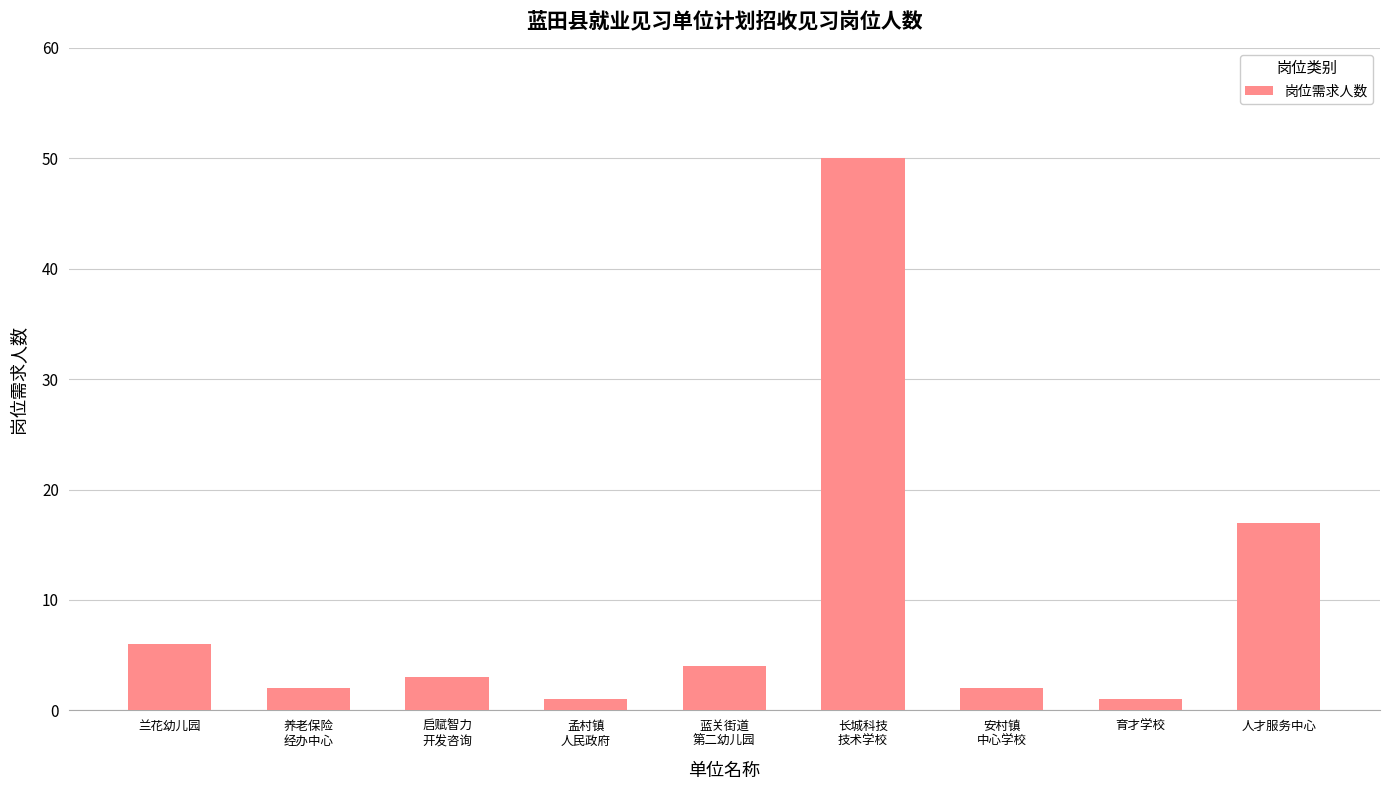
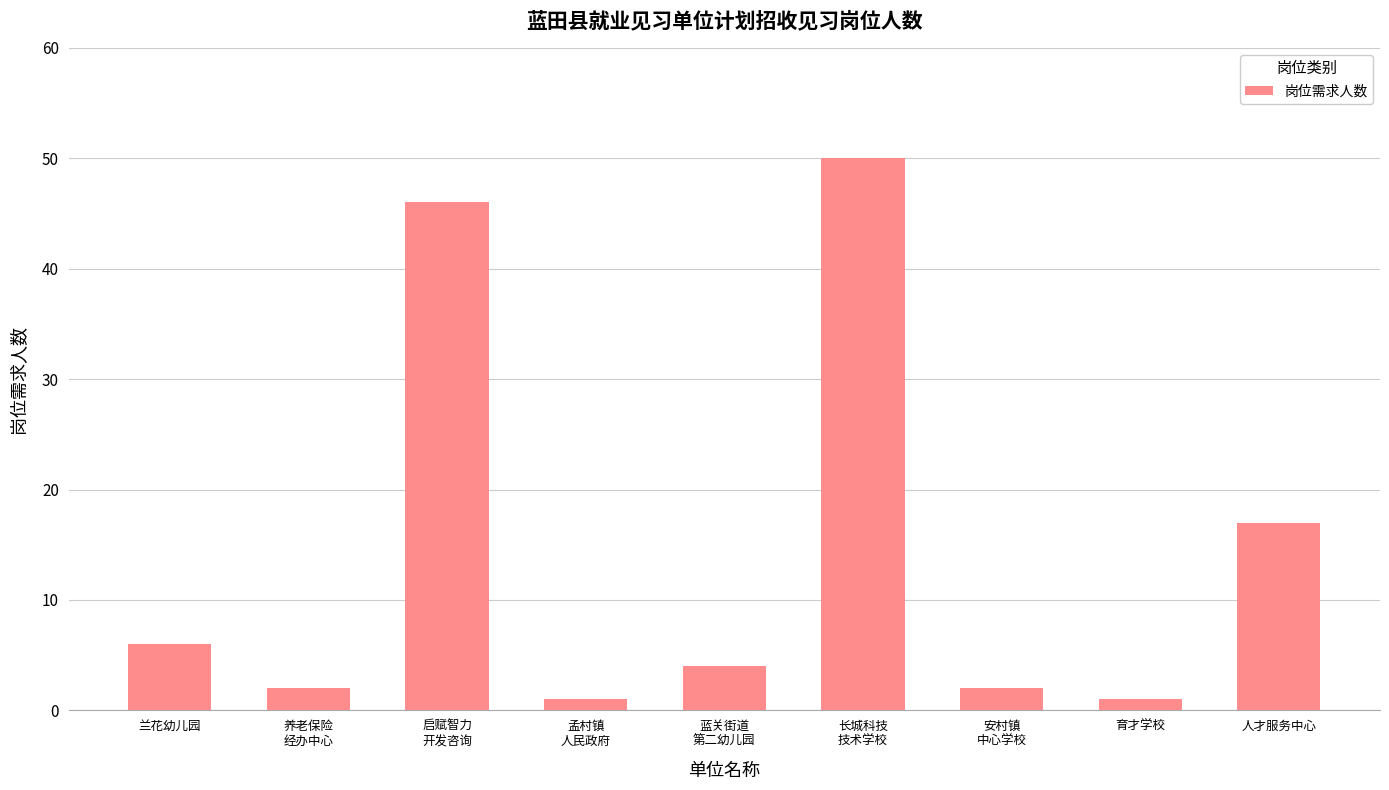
启赋智力 开发咨询: 3 -> 46
